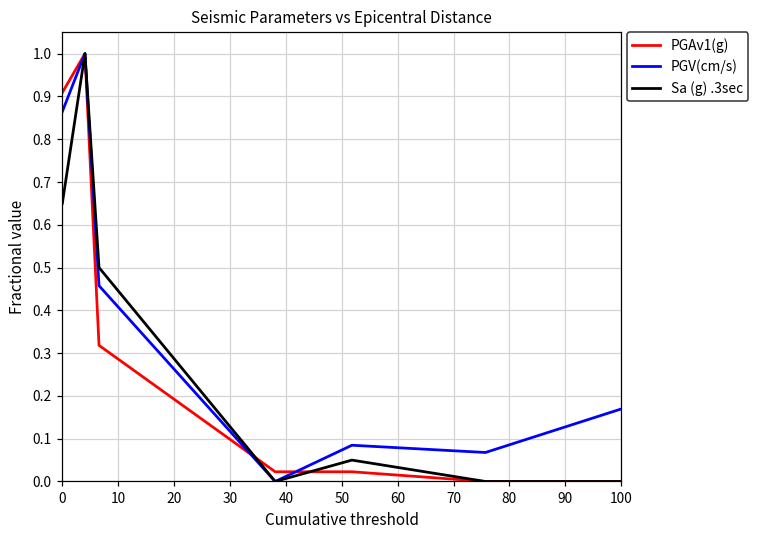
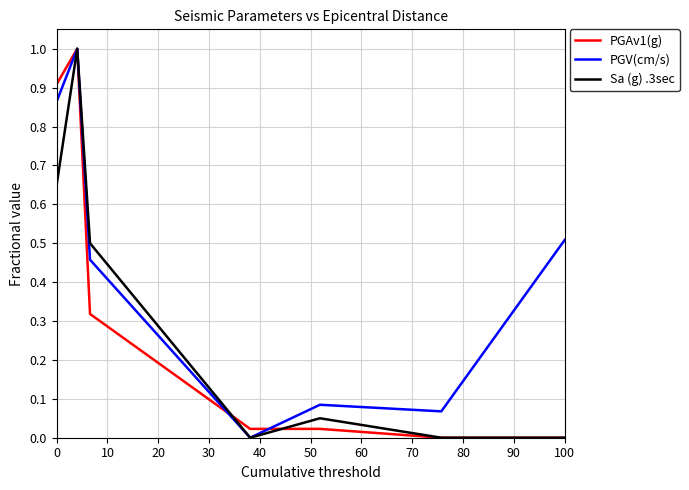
PGV(cm/s), 100: 0.17 -> 0.51
